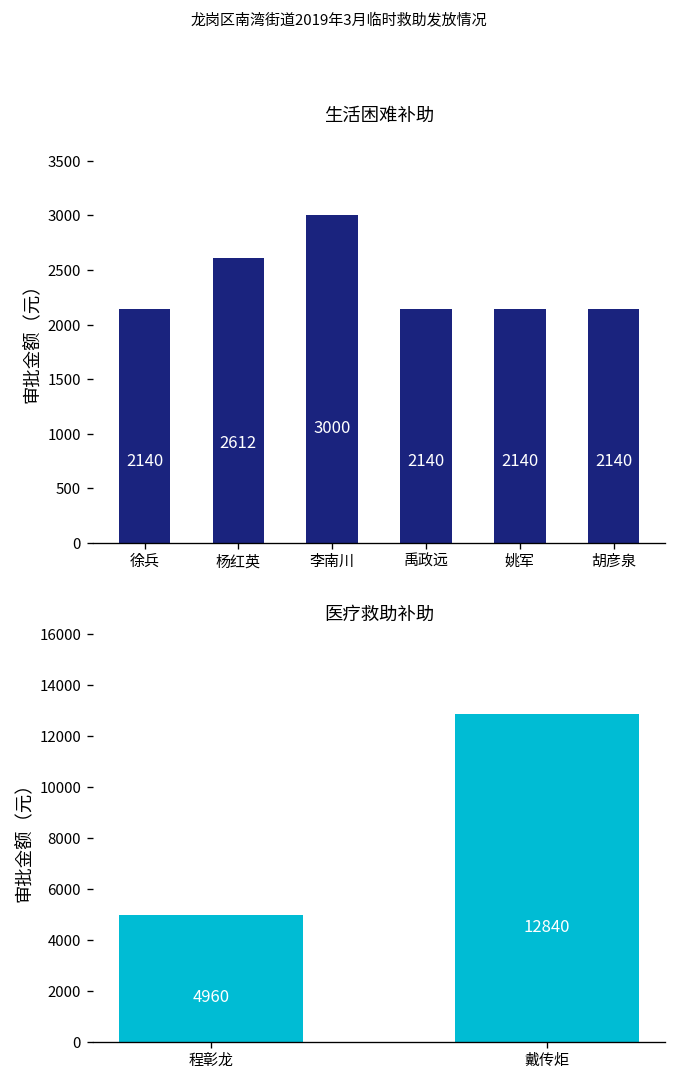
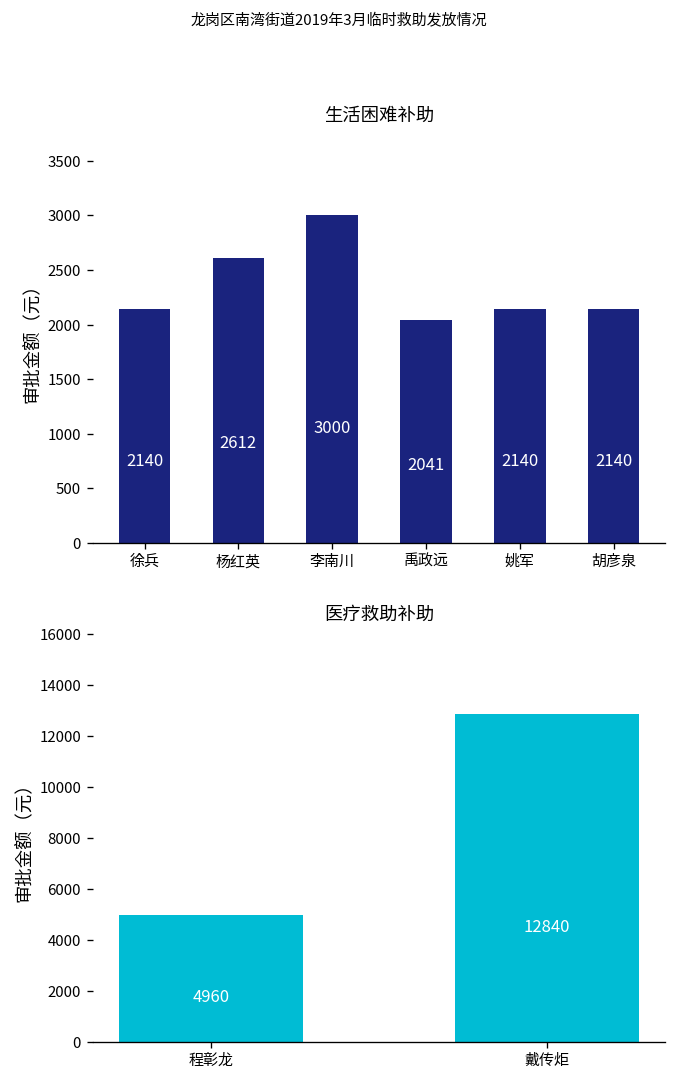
生活困难补助, 禹政远: 2140 -> 2041
